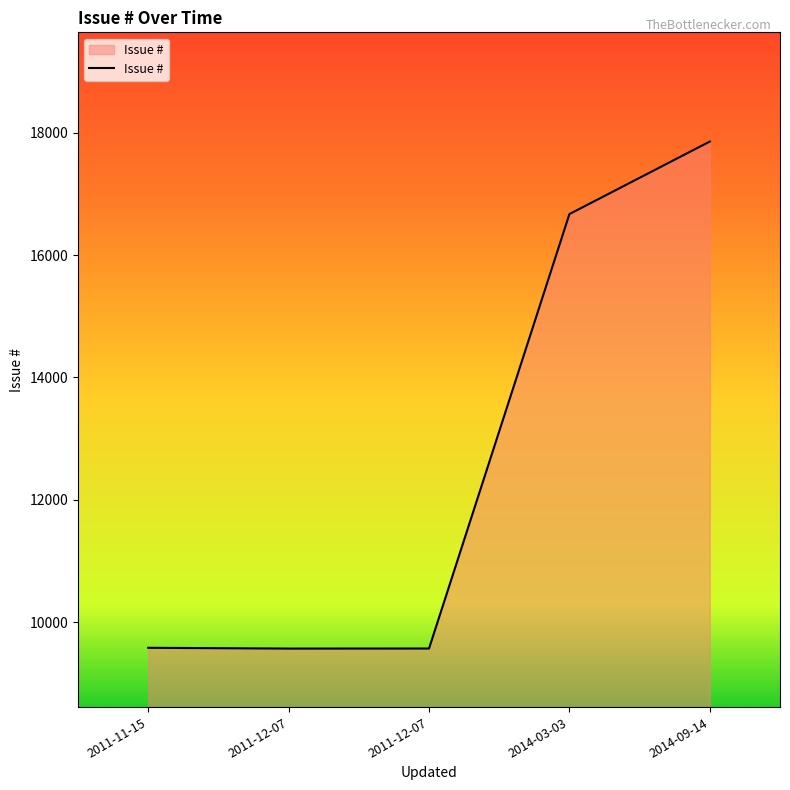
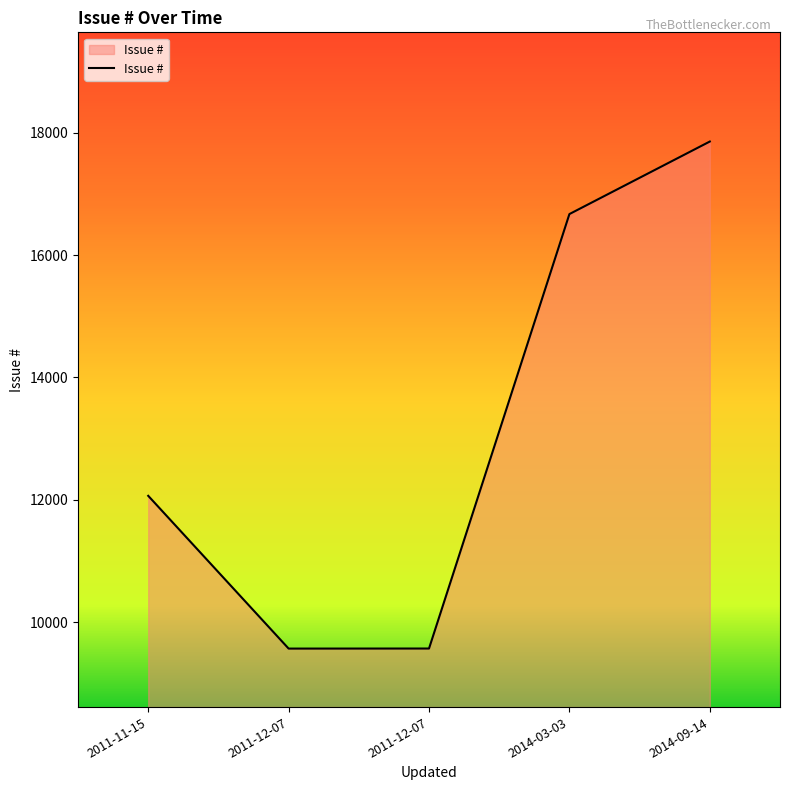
2011-11-15: 9600 -> 12100
